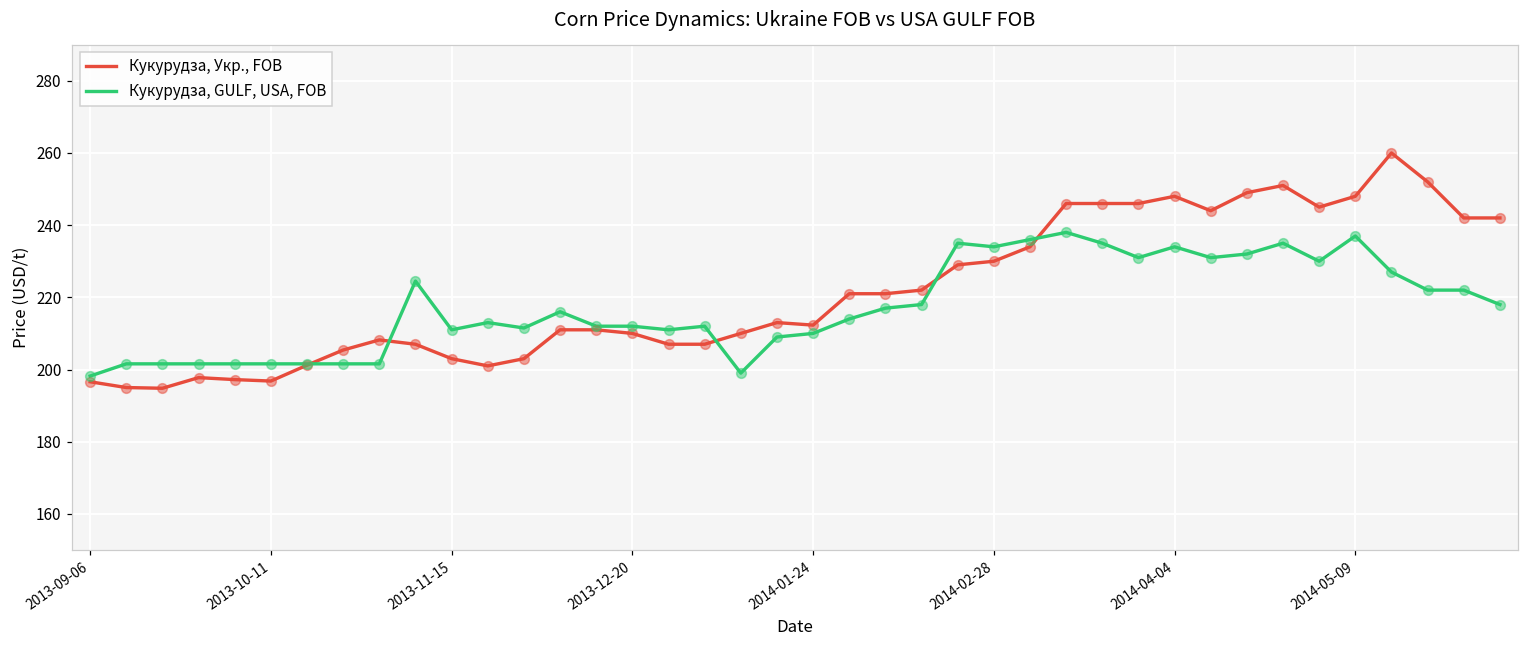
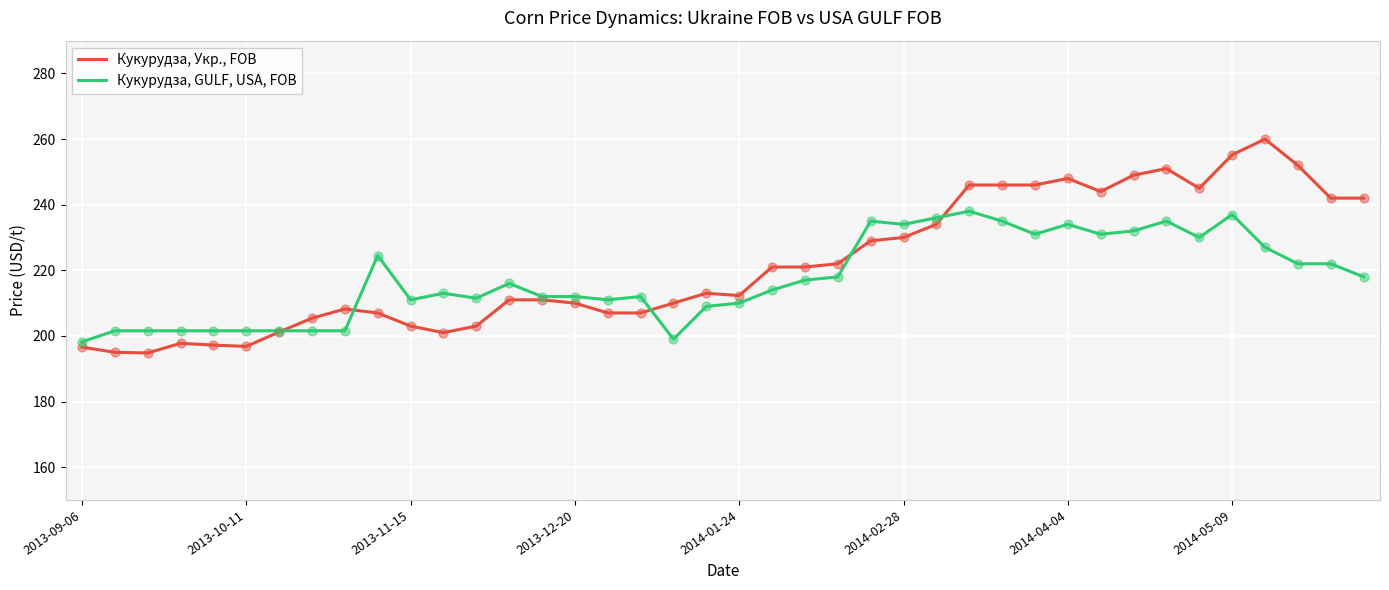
Кукурудза, Укр., FOB, 2014-05-09: 248 -> 255
